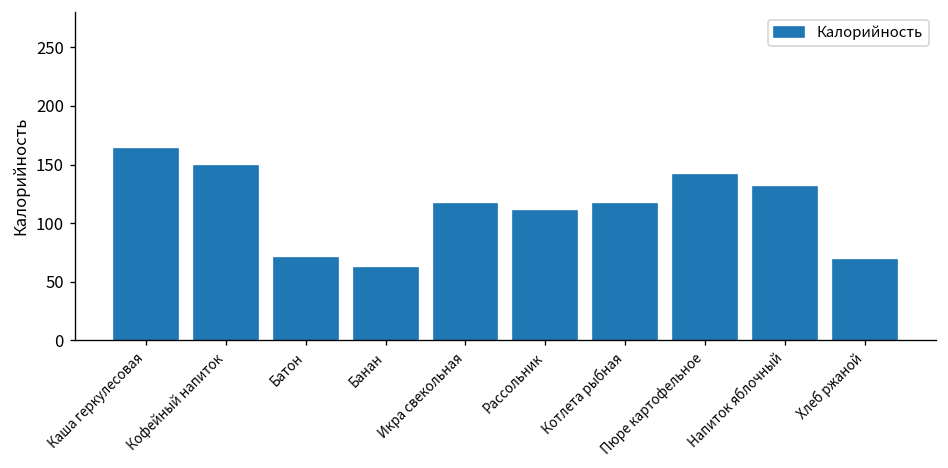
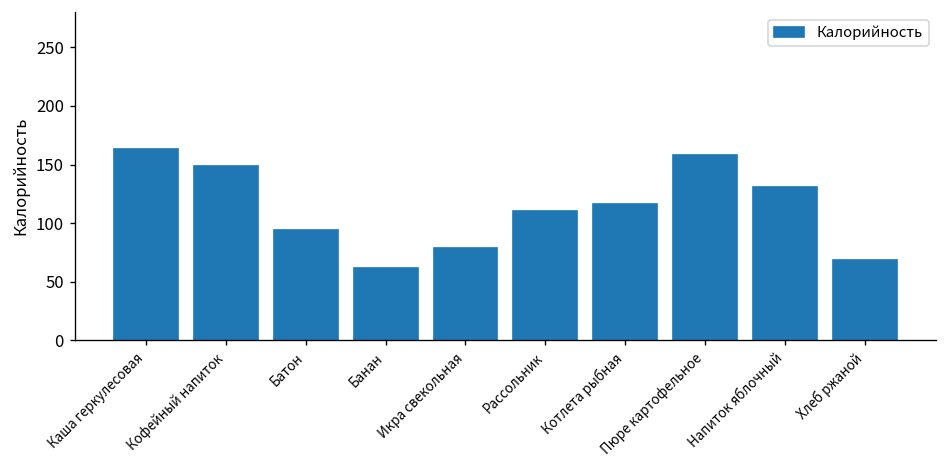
Батон: 70 -> 90
Икра свекольная: 120 -> 80
Пюре картофельное: 140 -> 160
